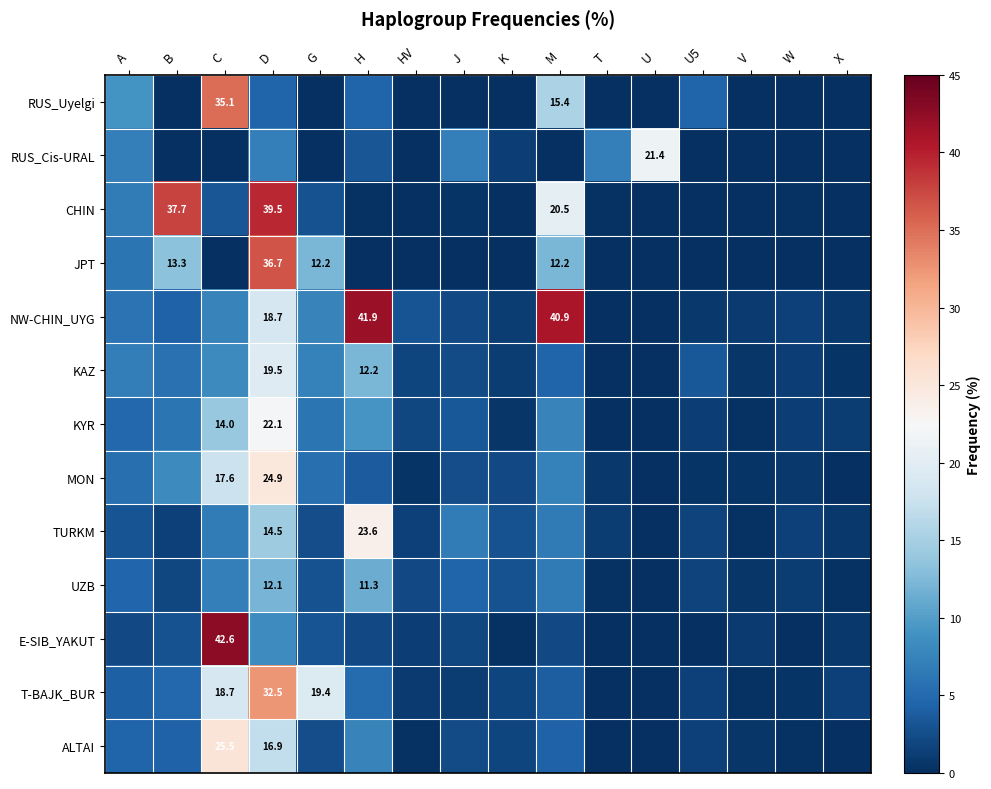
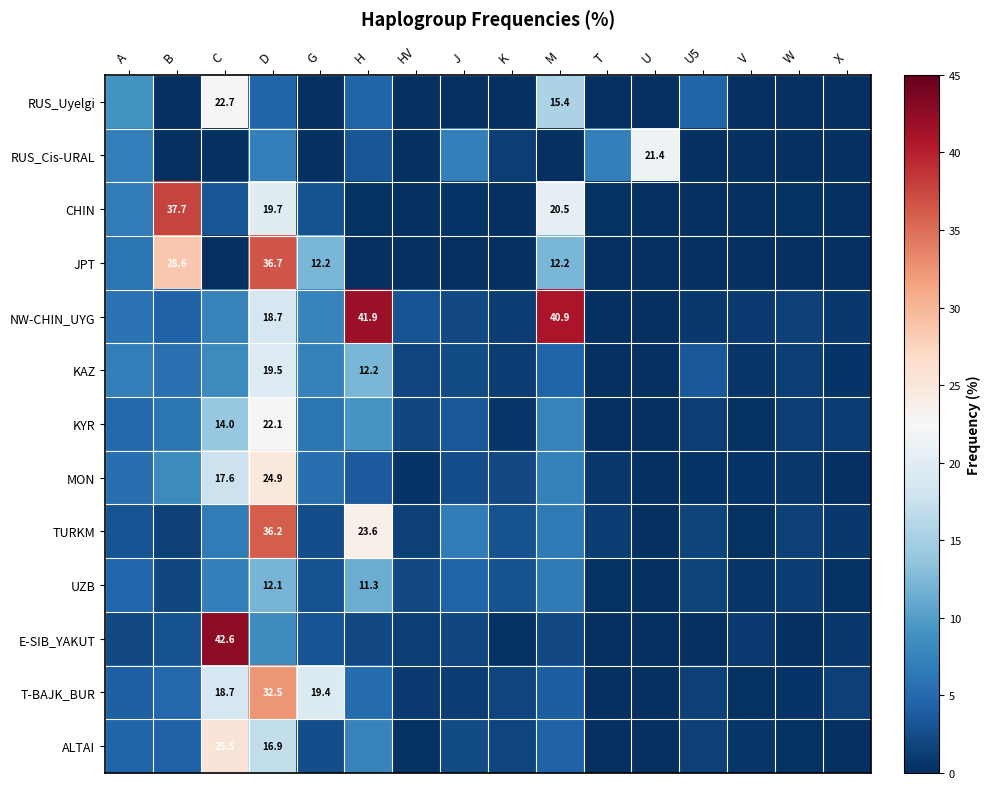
RUS_Uyelgi, C: 35.1 -> 22.7
CHIN, D: 39.5 -> 19.7
JPT, B: 13.3 -> 28.6
TURKM, D: 14.5 -> 36.2
